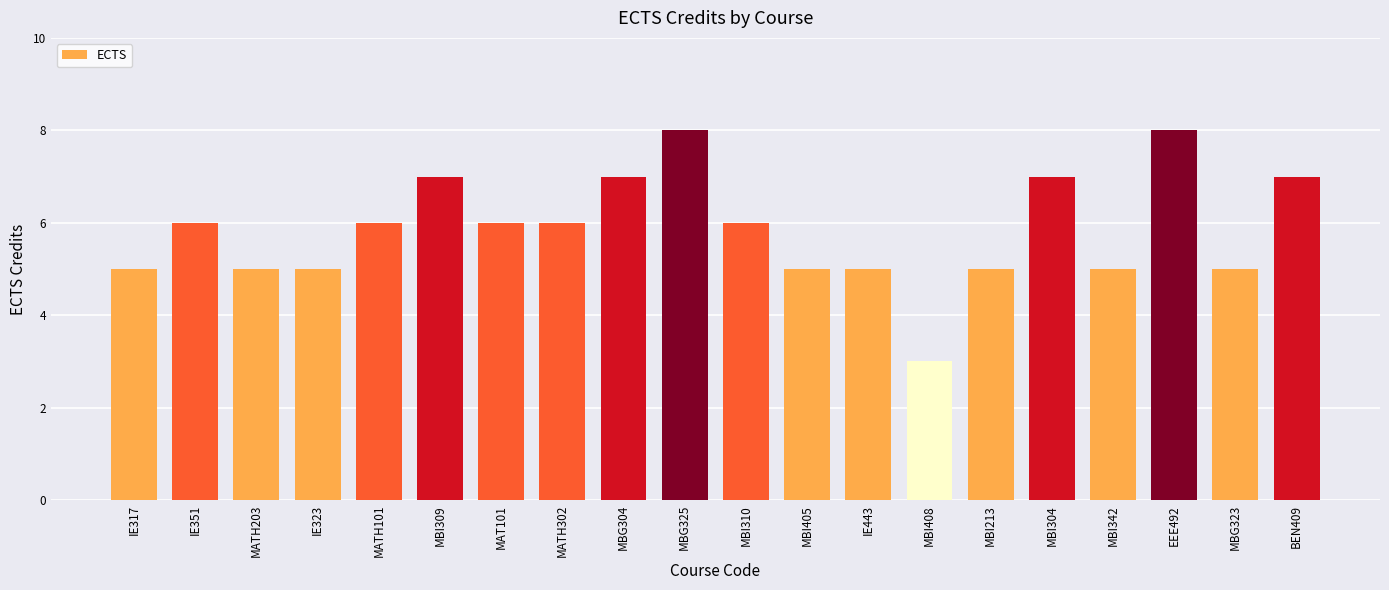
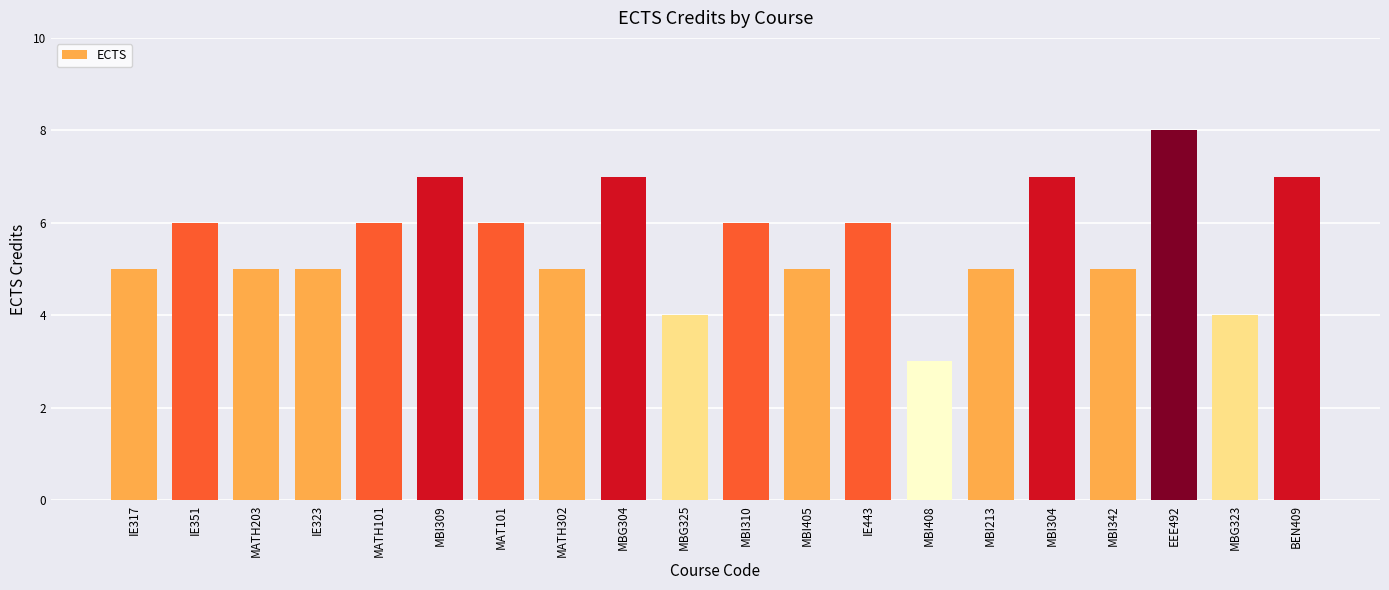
MATH302: 6 -> 5
MBG325: 8 -> 4
IE443: 5 -> 6
MBG323: 5 -> 4
